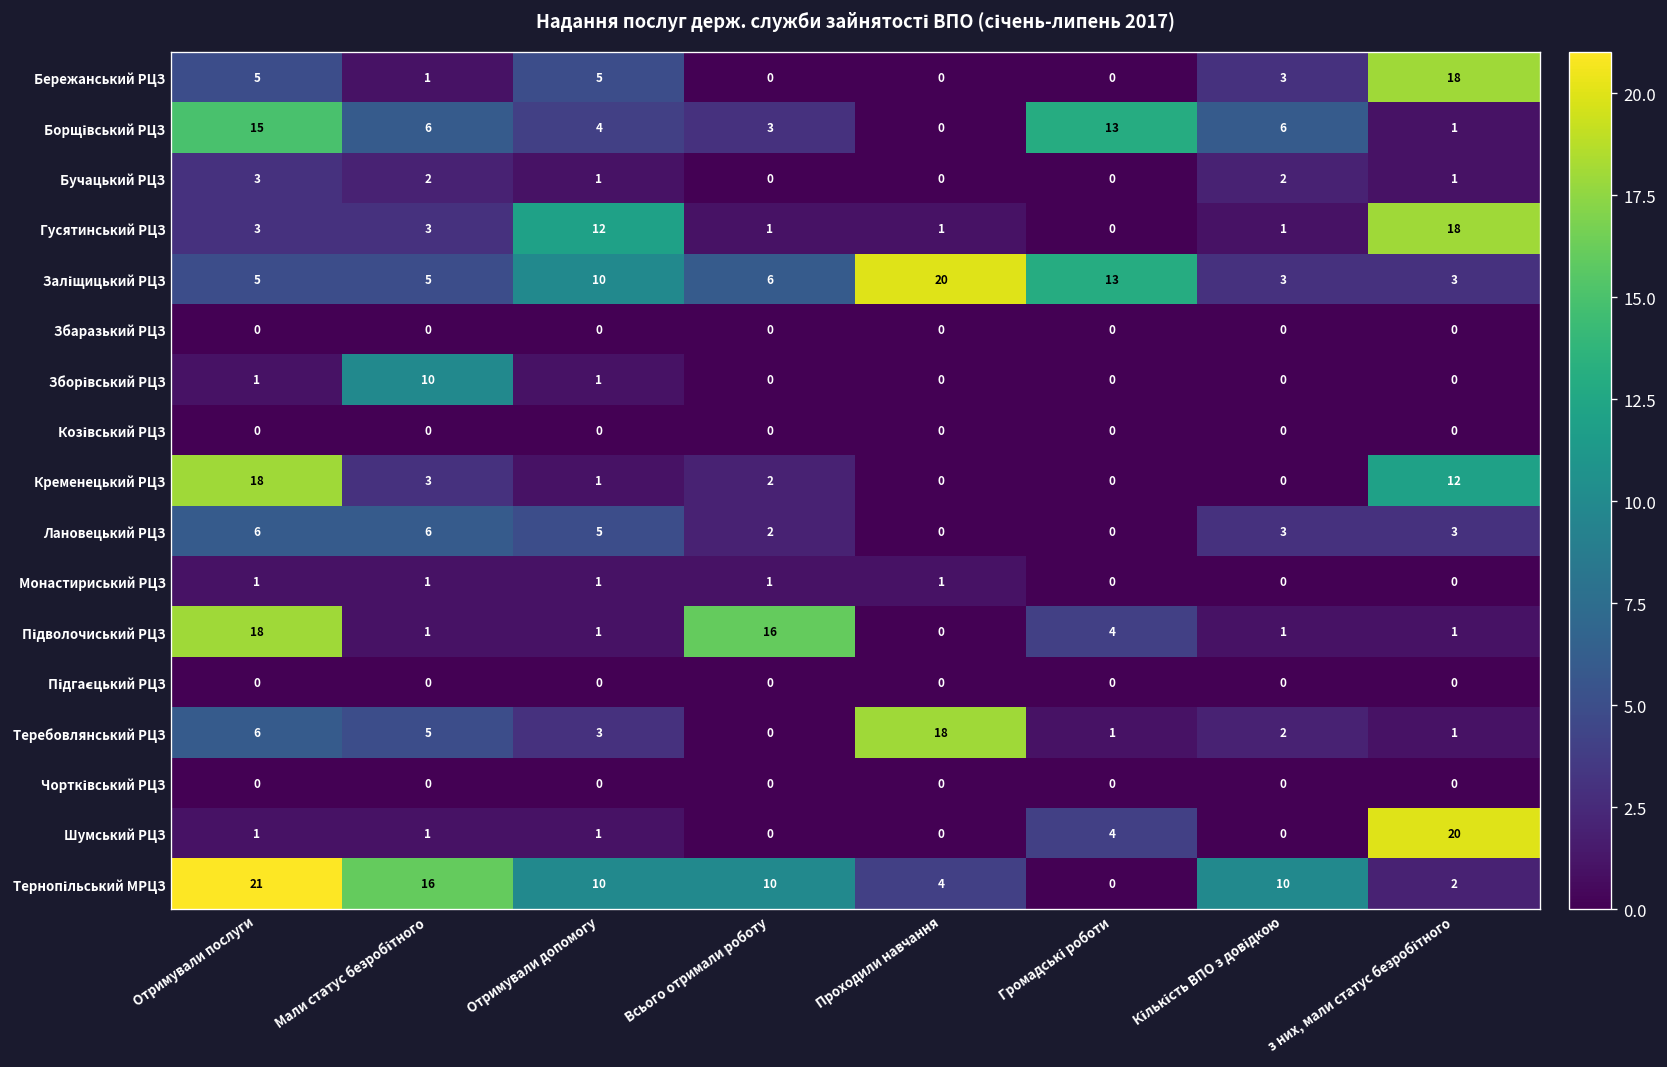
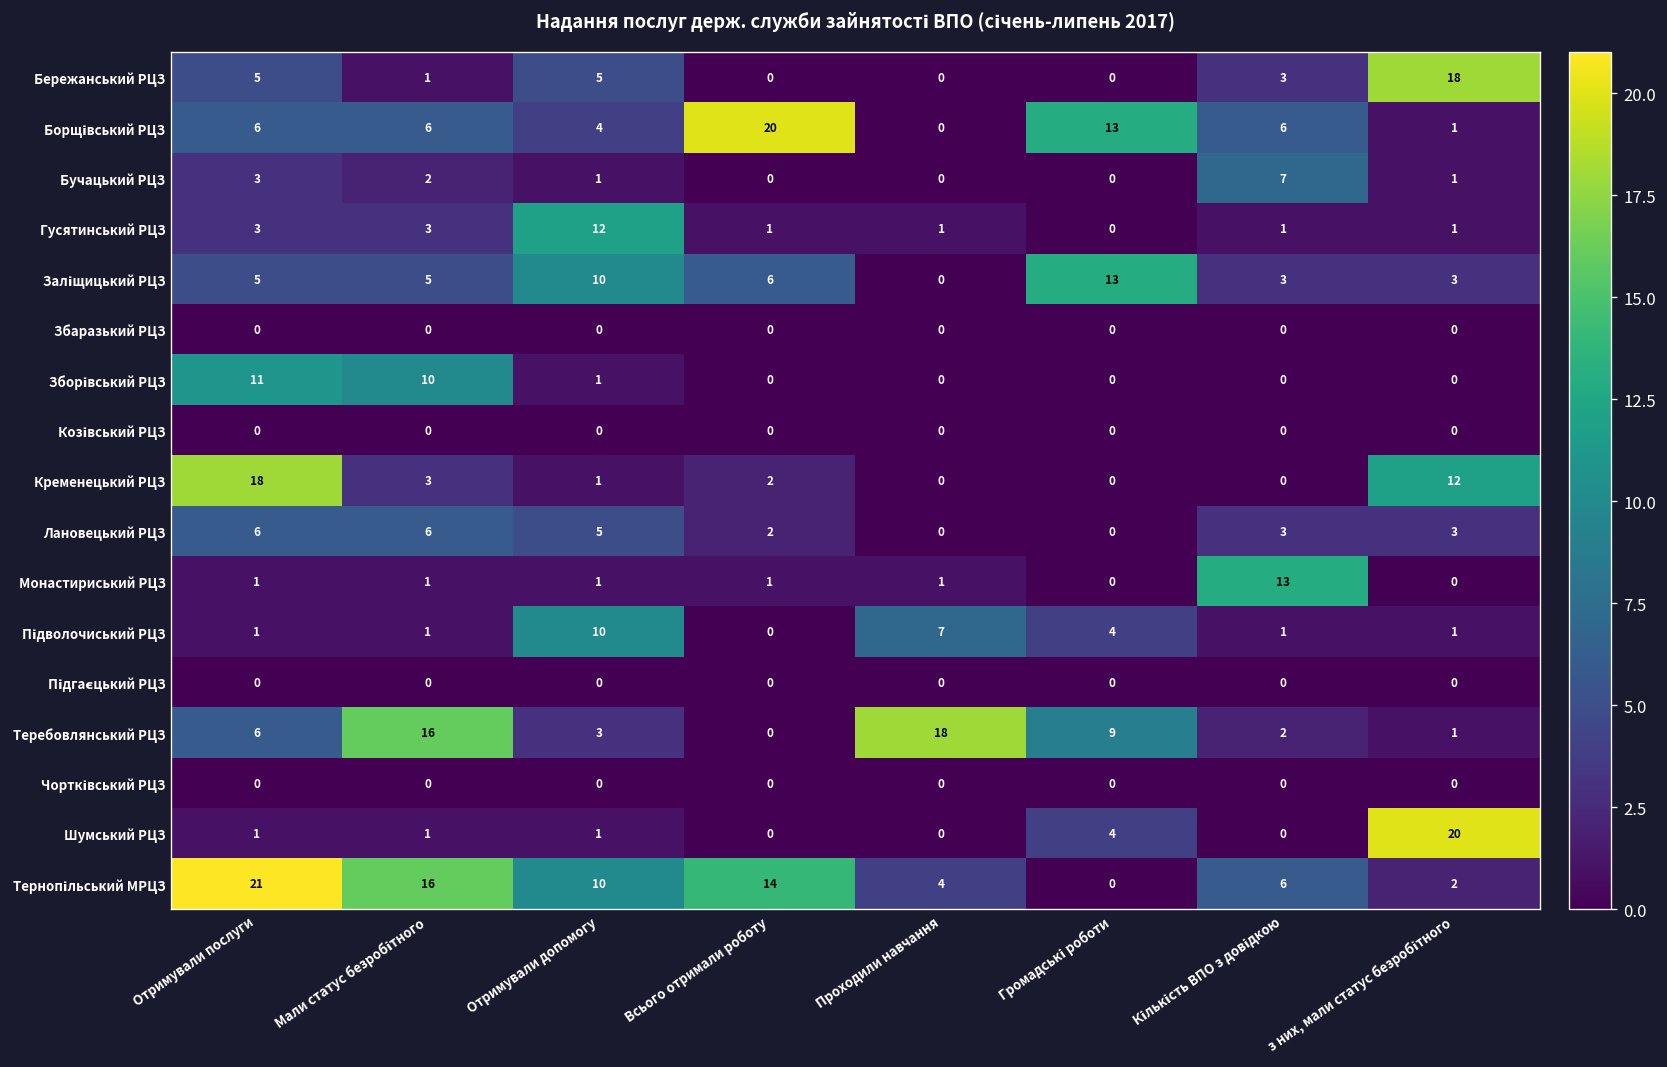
Борщівський РЦЗ, Отримували послуги: 15 -> 6
Борщівський РЦЗ, Всього отримали роботу: 3 -> 20
Бучацький РЦЗ, Кількість ВПО з довідкою: 2 -> 7
Гусятинський РЦЗ, з них, мали статус безробітного: 18 -> 1
Заліщицький РЦЗ, Проходили навчання: 20 -> 0
Зборівський РЦЗ, Отримували послуги: 1 -> 11
Монастириський РЦЗ, Кількість ВПО з довідкою: 0 -> 13
Підволочиський РЦЗ, Отримували послуги: 18 -> 1
Підволочиський РЦЗ, Отримували допомогу: 1 -> 10
Підволочиський РЦЗ, Всього отримали роботу: 16 -> 0
Підволочиський РЦЗ, Проходили навчання: 0 -> 7
Теребовлянський РЦЗ, Мали статус безробітного: 5 -> 16
Теребовлянський РЦЗ, Громадські роботи: 1 -> 9
Тернопільський МРЦЗ, Всього отримали роботу: 10 -> 14
Тернопільський МРЦЗ, Кількість ВПО з довідкою: 10 -> 6
